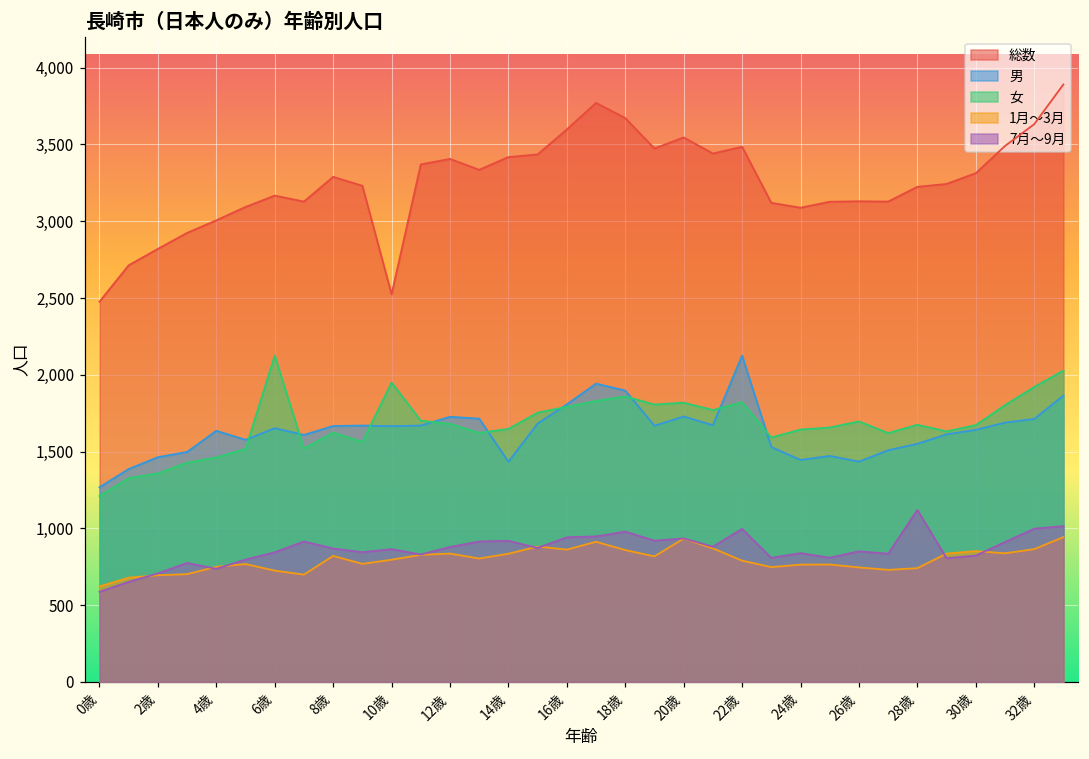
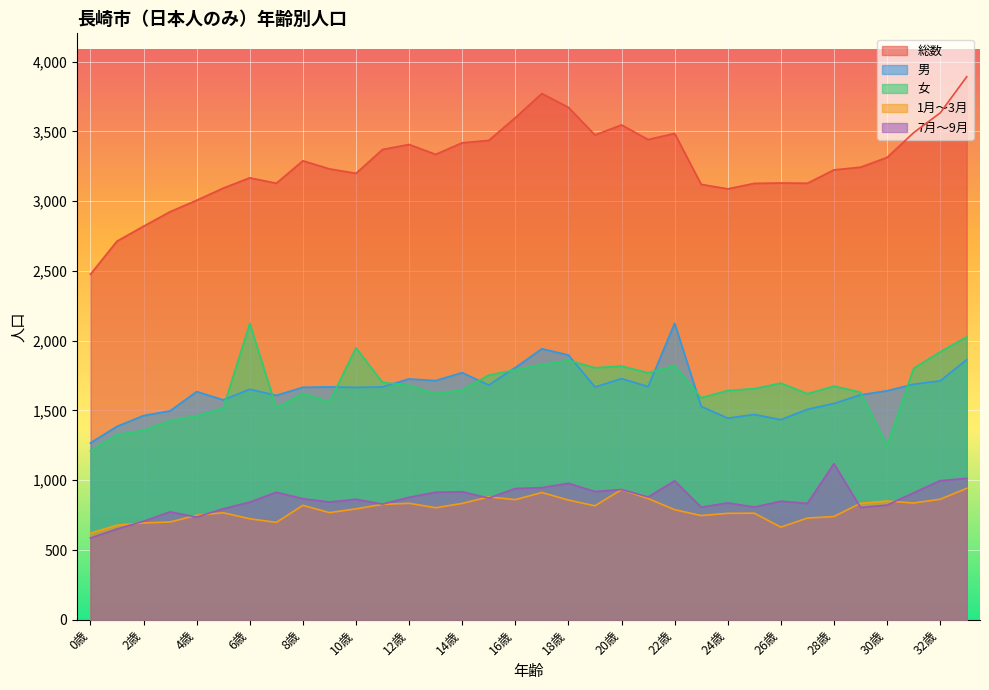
総数, 10歳: 2,520 -> 3,200
男, 14歳: 1,430 -> 1,770
1月～3月, 26歳: 750 -> 660
女, 30歳: 1,670 -> 1,250
